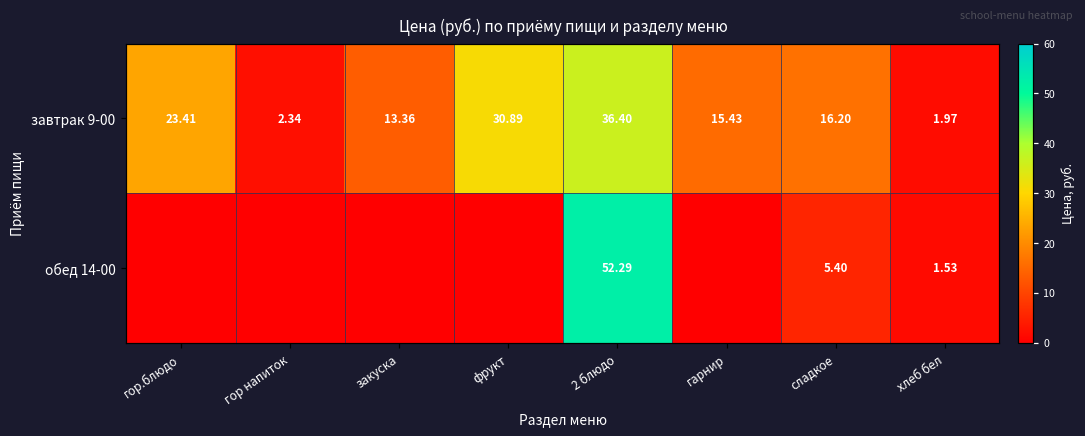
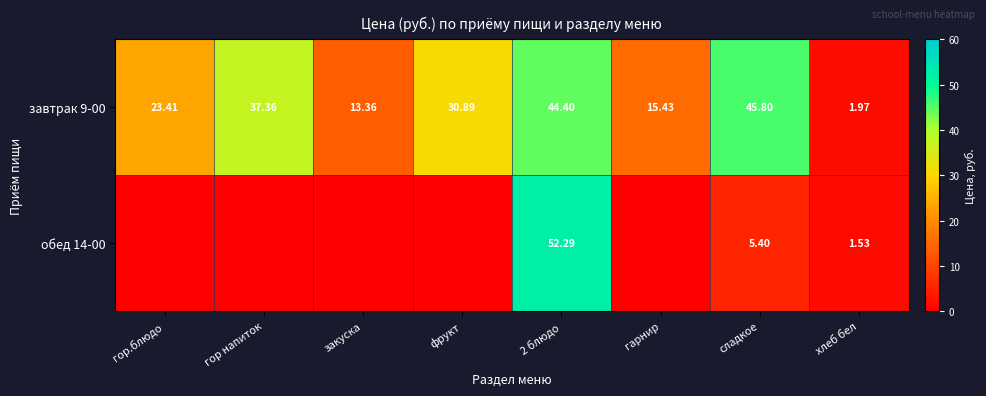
завтрак 9-00, гор напиток: 2.34 -> 37.36
завтрак 9-00, 2 блюдо: 36.40 -> 44.40
завтрак 9-00, сладкое: 16.20 -> 45.80
